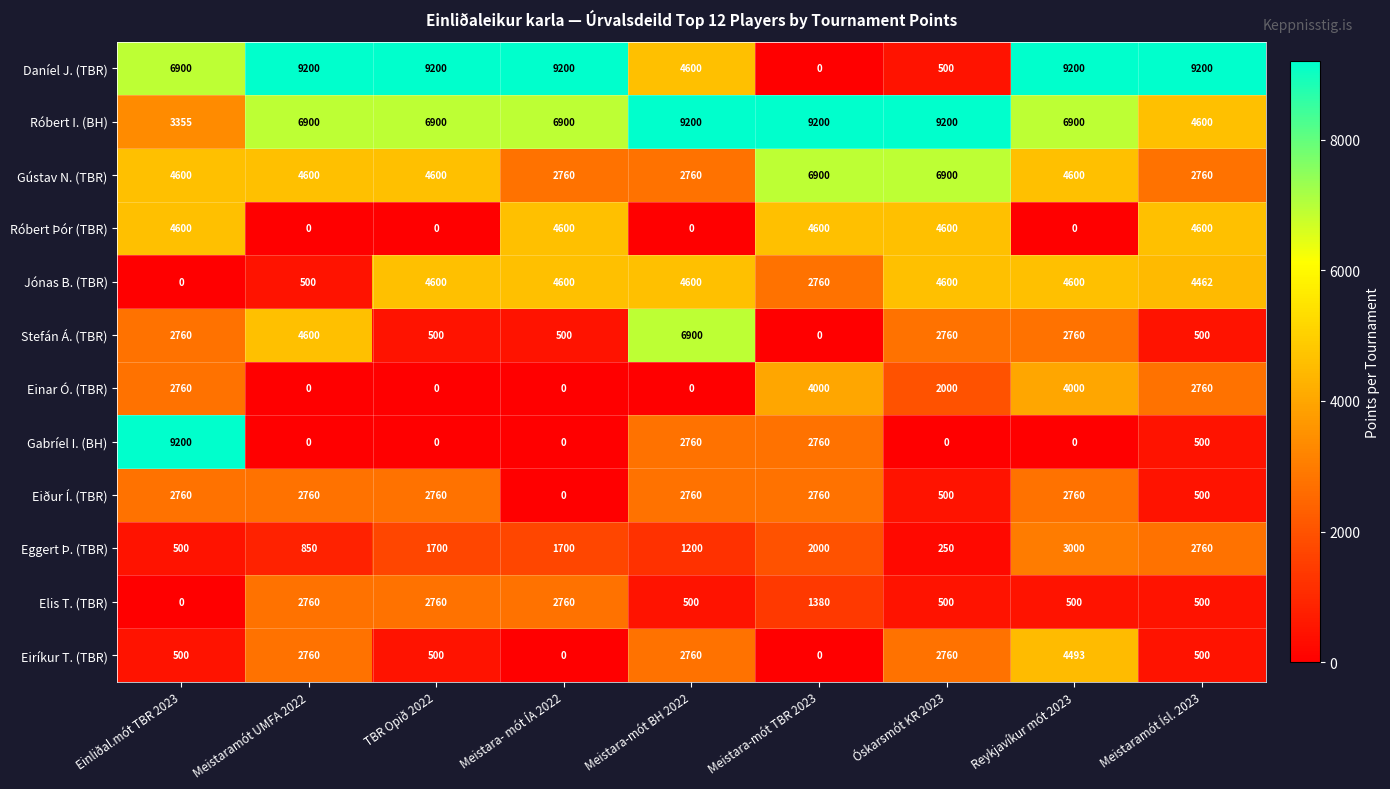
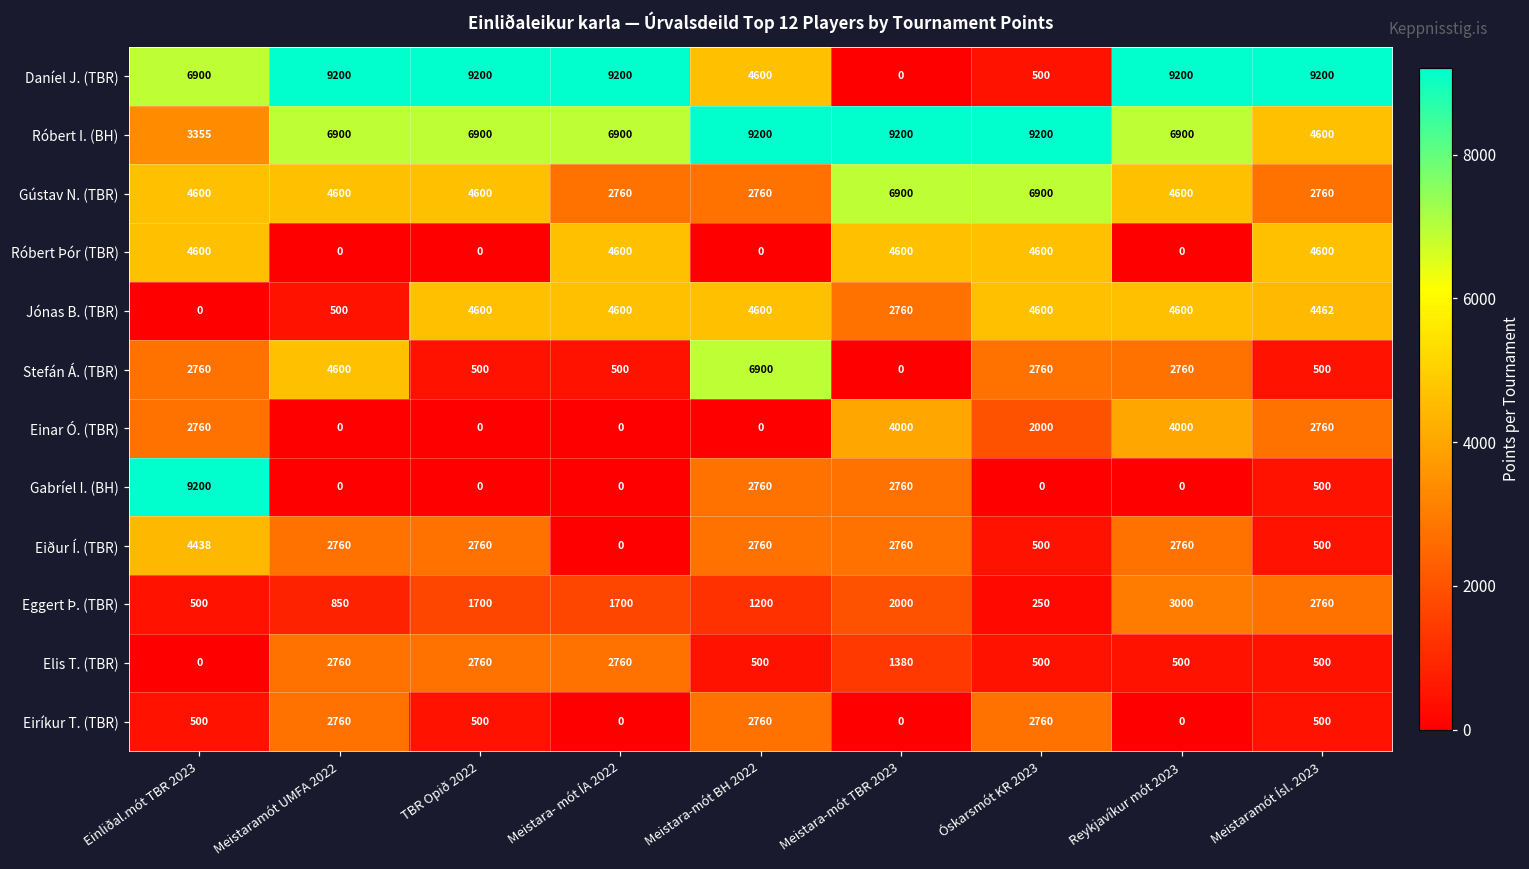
Eiður Í. (TBR), Einliðal.mót TBR 2023: 2760 -> 4438
Eiríkur T. (TBR), Reykjavíkur mót 2023: 4493 -> 0
